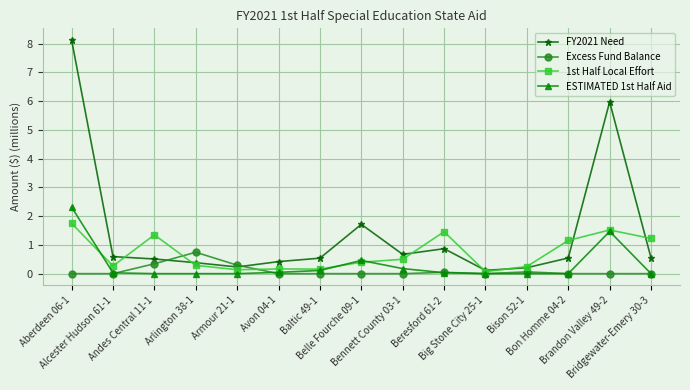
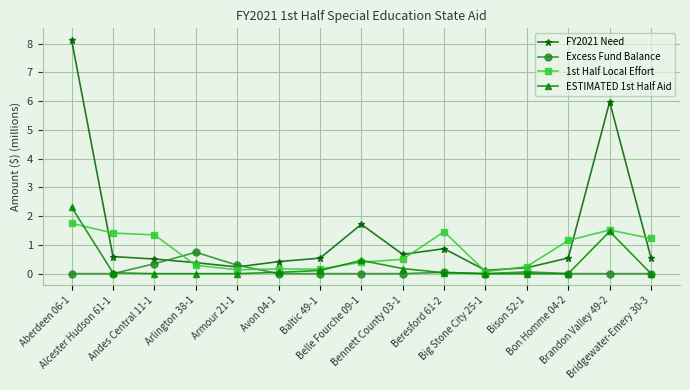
1st Half Local Effort, Alcester Hudson 61-1: 0.3 -> 1.4
